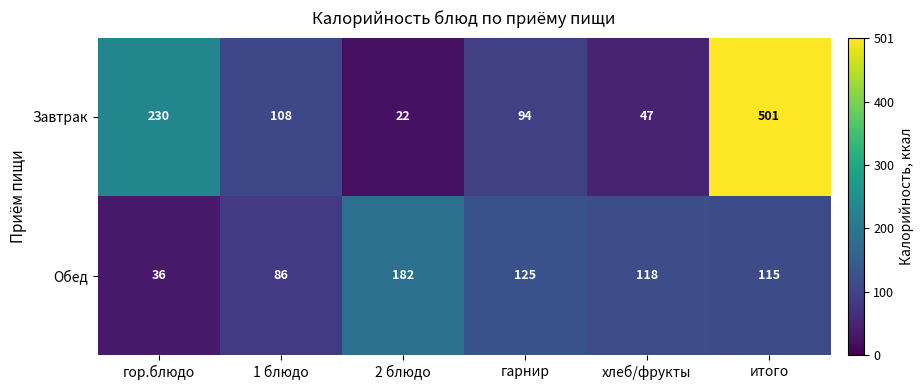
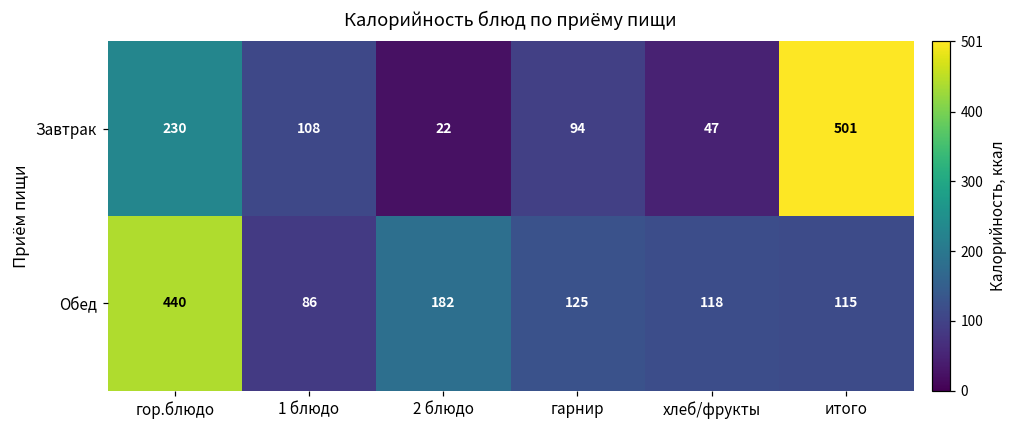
Обед, гор.блюдо: 36 -> 440
